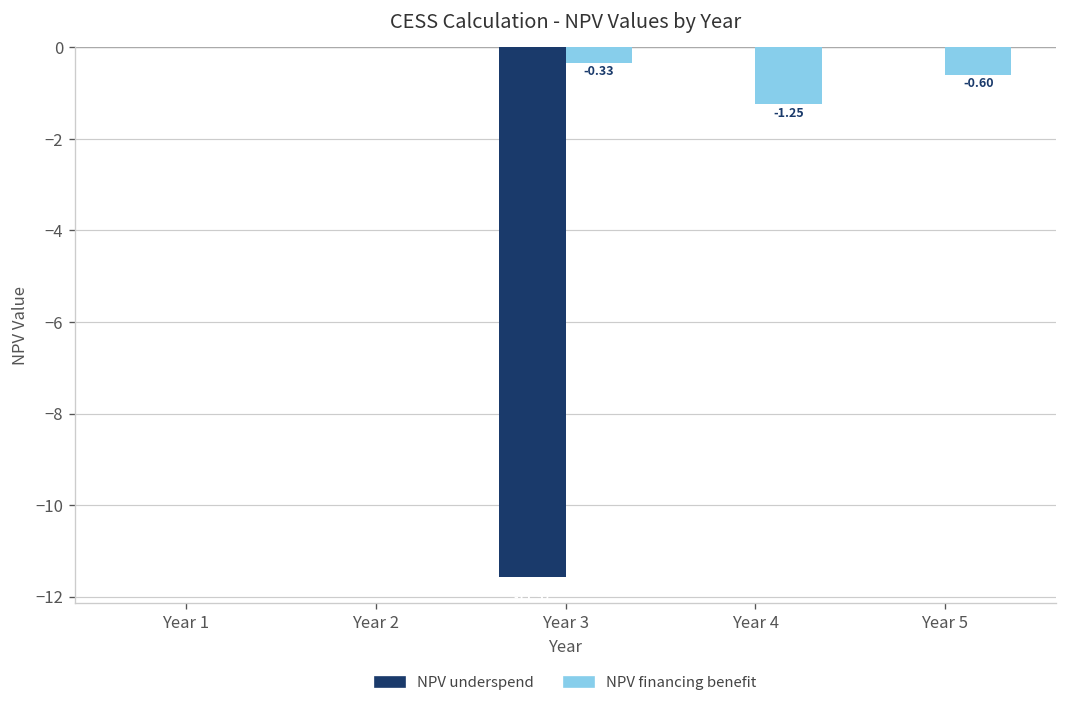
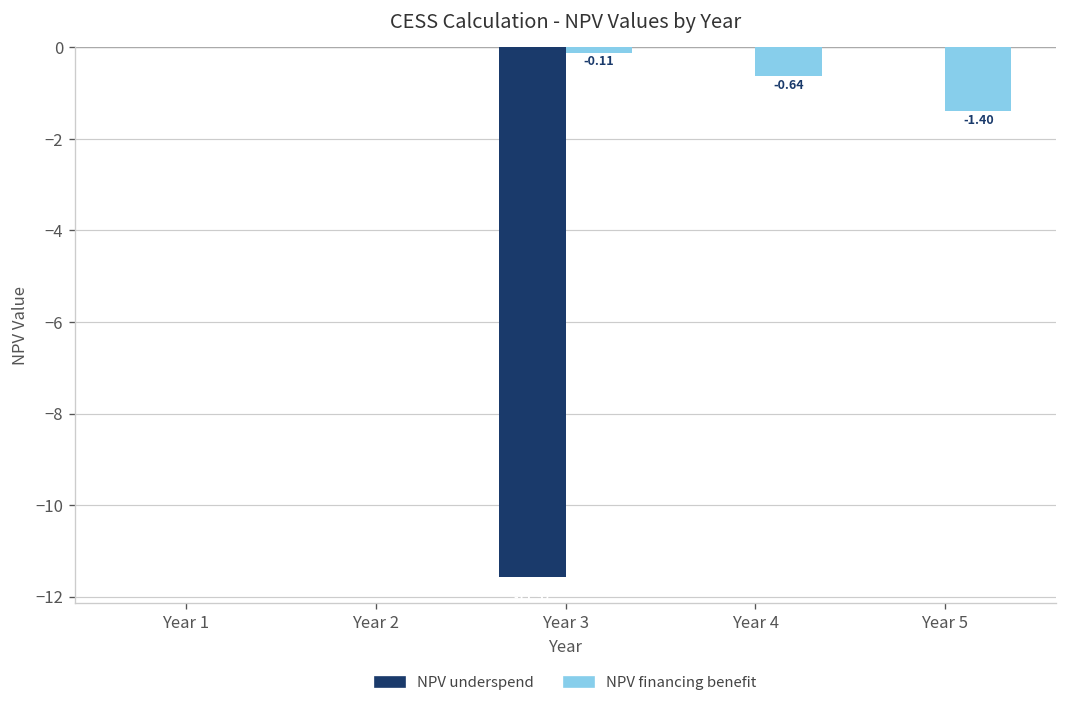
NPV financing benefit, Year 3: -0.33 -> -0.11
NPV financing benefit, Year 4: -1.25 -> -0.64
NPV financing benefit, Year 5: -0.60 -> -1.40
